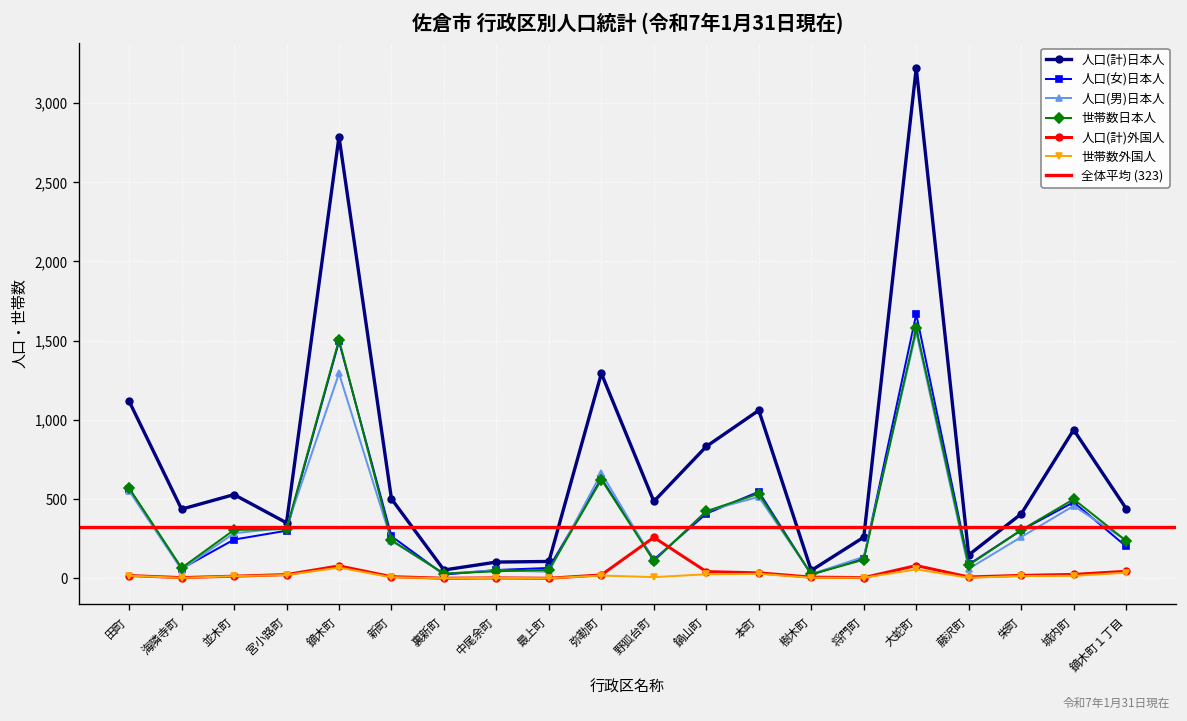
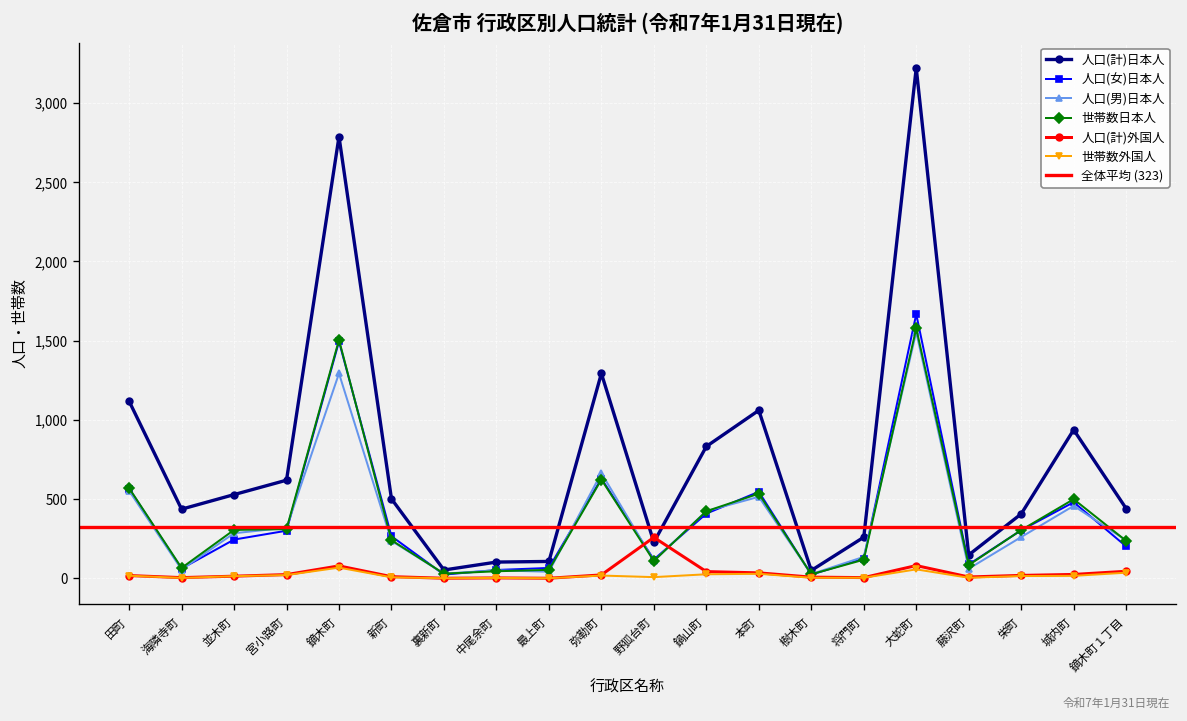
人口(計)日本人, 宮小路町: 350 -> 620
人口(計)日本人, 野狐台町: 490 -> 230
